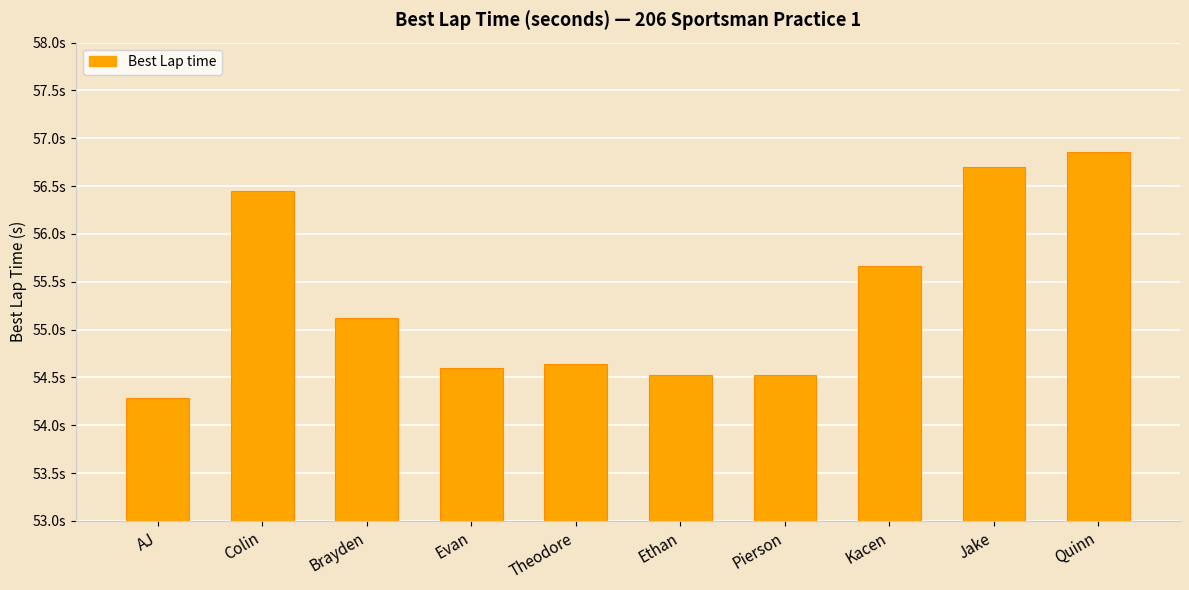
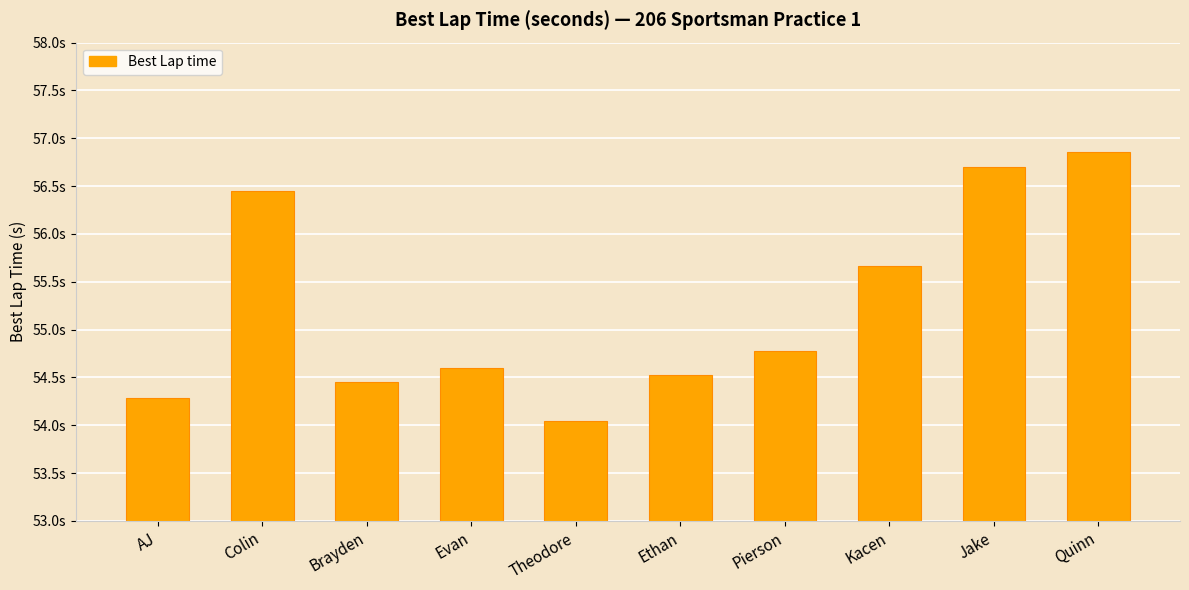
Brayden: 55.1s -> 54.5s
Theodore: 54.6s -> 54.0s
Pierson: 54.5s -> 54.8s
